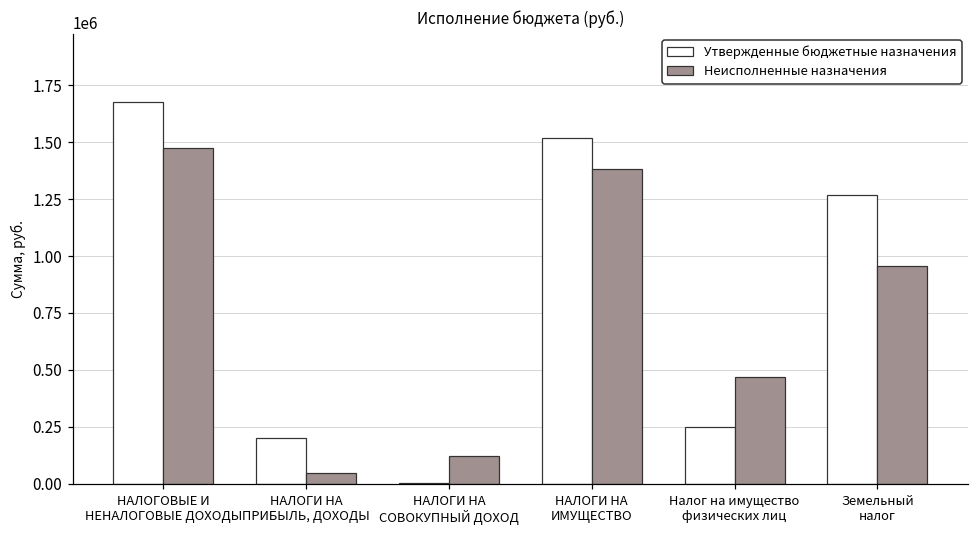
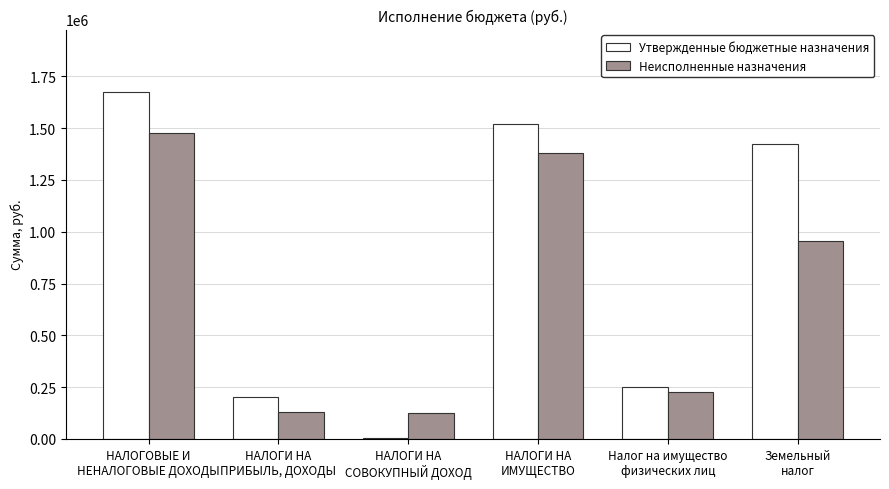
Неисполненные назначения, НАЛОГИ НА ПРИБЫЛЬ, ДОХОДЫ: 50000 -> 130000
Неисполненные назначения, Налог на имущество физических лиц: 470000 -> 230000
Утвержденные бюджетные назначения, Земельный налог: 1270000 -> 1420000
